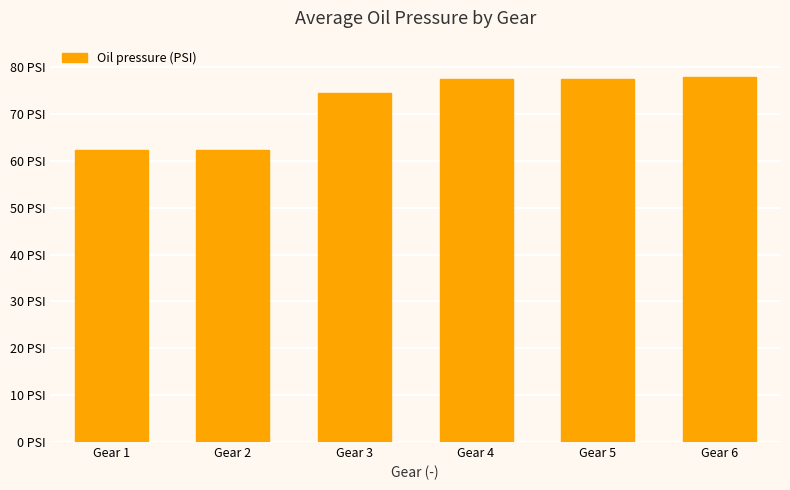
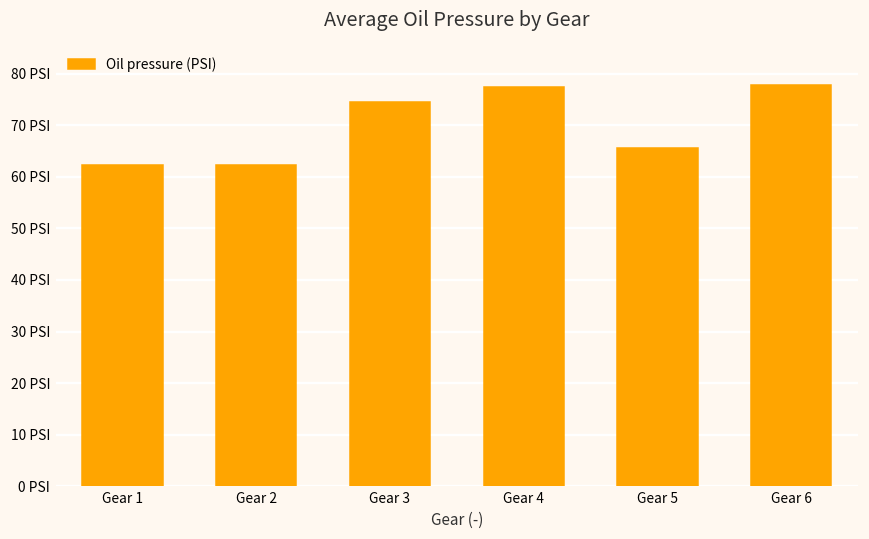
Gear 5: 78 PSI -> 66 PSI
